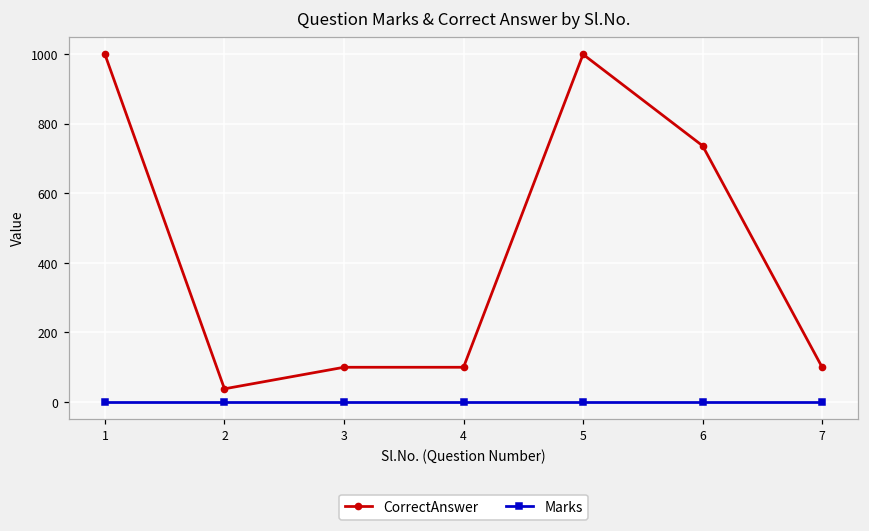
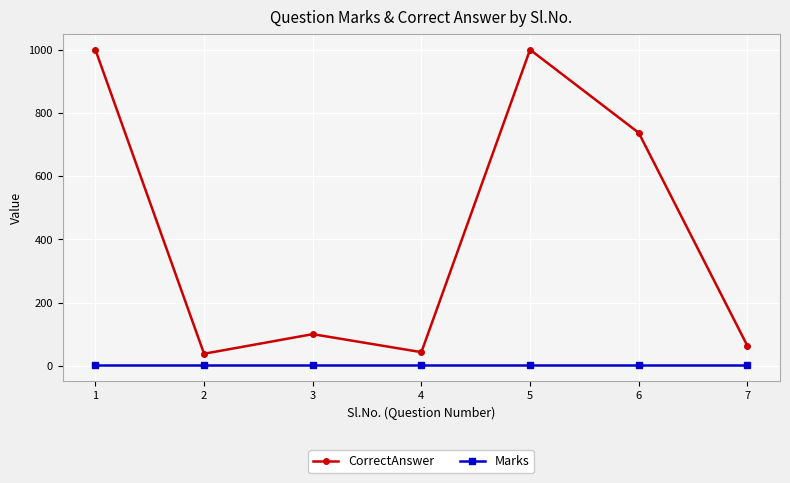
CorrectAnswer, 4: 100 -> 40
CorrectAnswer, 7: 100 -> 60
